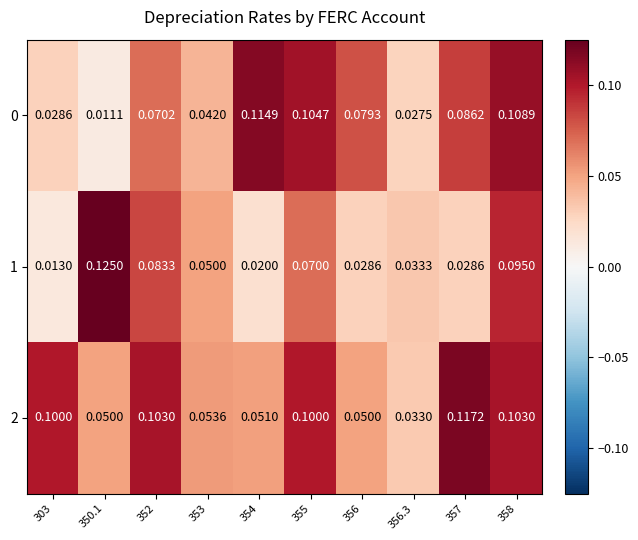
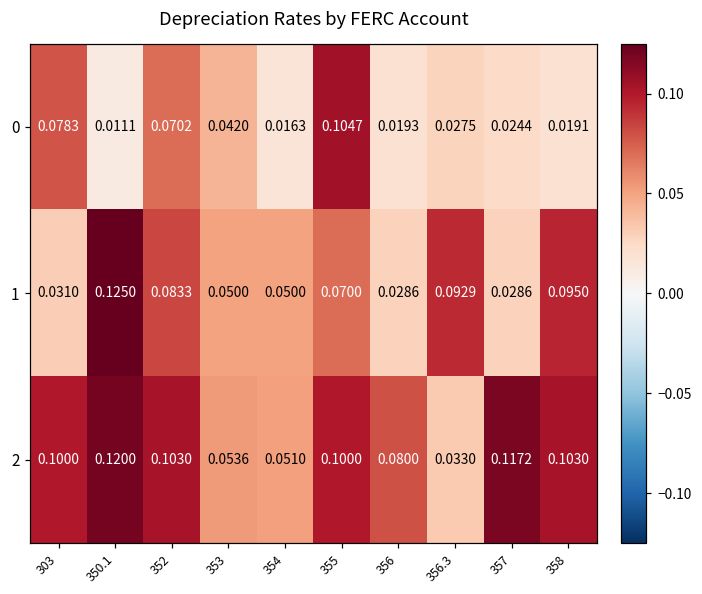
0, 303: 0.0286 -> 0.0783
0, 354: 0.1149 -> 0.0163
0, 356: 0.0793 -> 0.0193
0, 357: 0.0862 -> 0.0244
0, 358: 0.1089 -> 0.0191
1, 303: 0.0130 -> 0.0310
1, 354: 0.0200 -> 0.0500
1, 356.3: 0.0333 -> 0.0929
2, 350.1: 0.0500 -> 0.1200
2, 356: 0.0500 -> 0.0800
